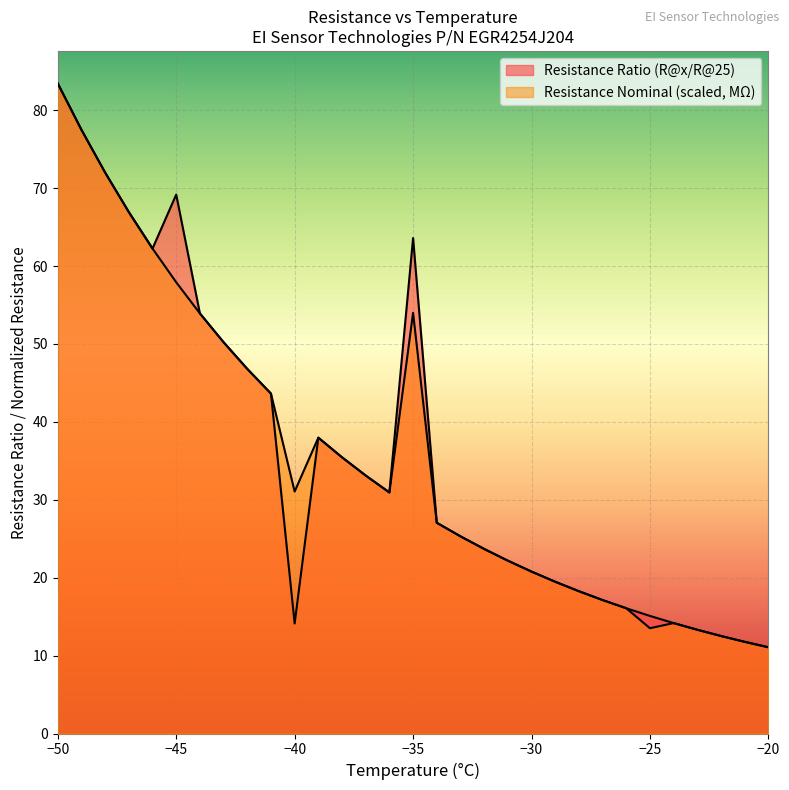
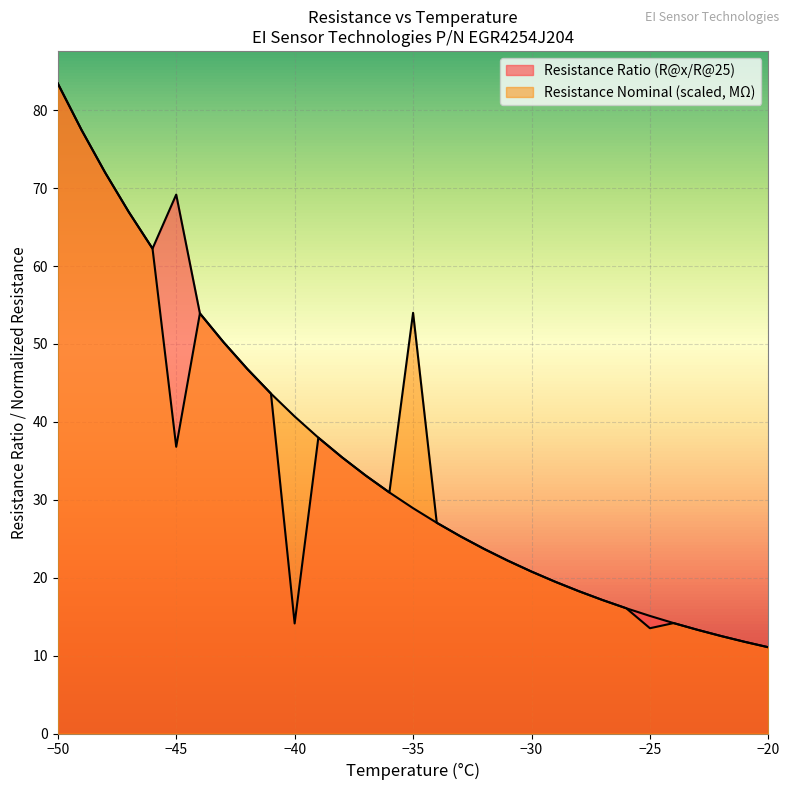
Resistance Nominal (scaled, MΩ), −45: 58 -> 37
Resistance Nominal (scaled, MΩ), −40: 31 -> 41
Resistance Ratio (R@x/R@25), −35: 64 -> 29
